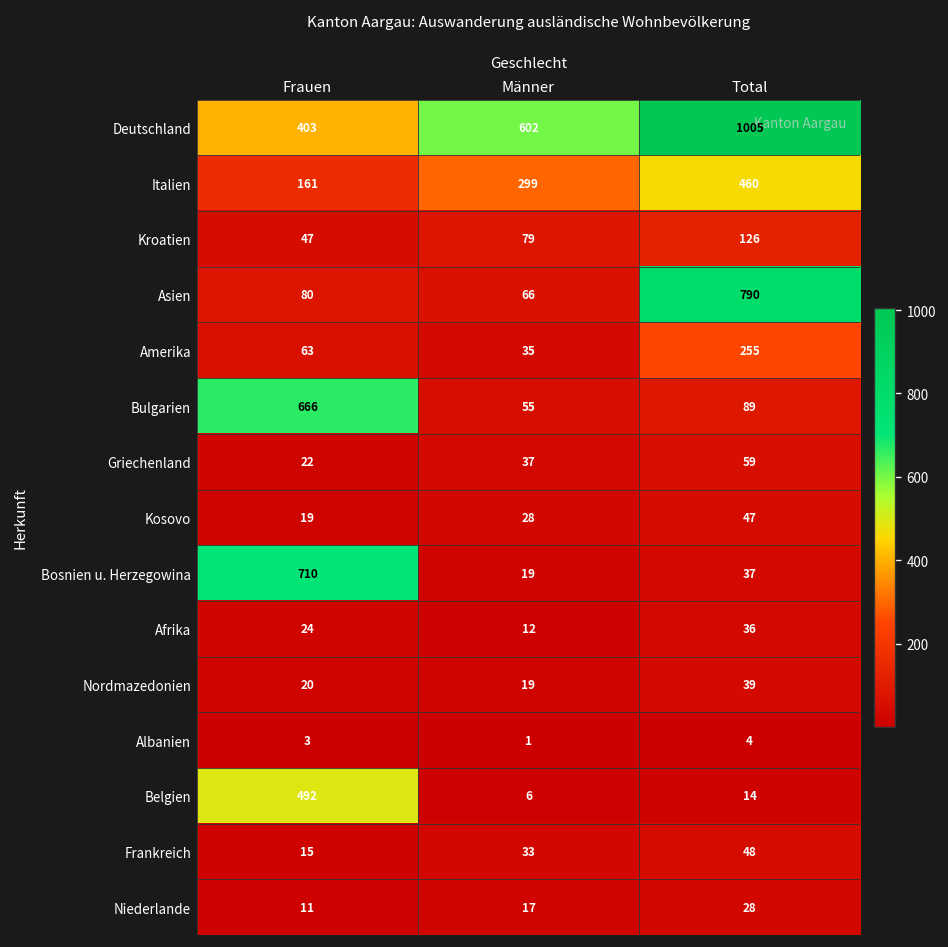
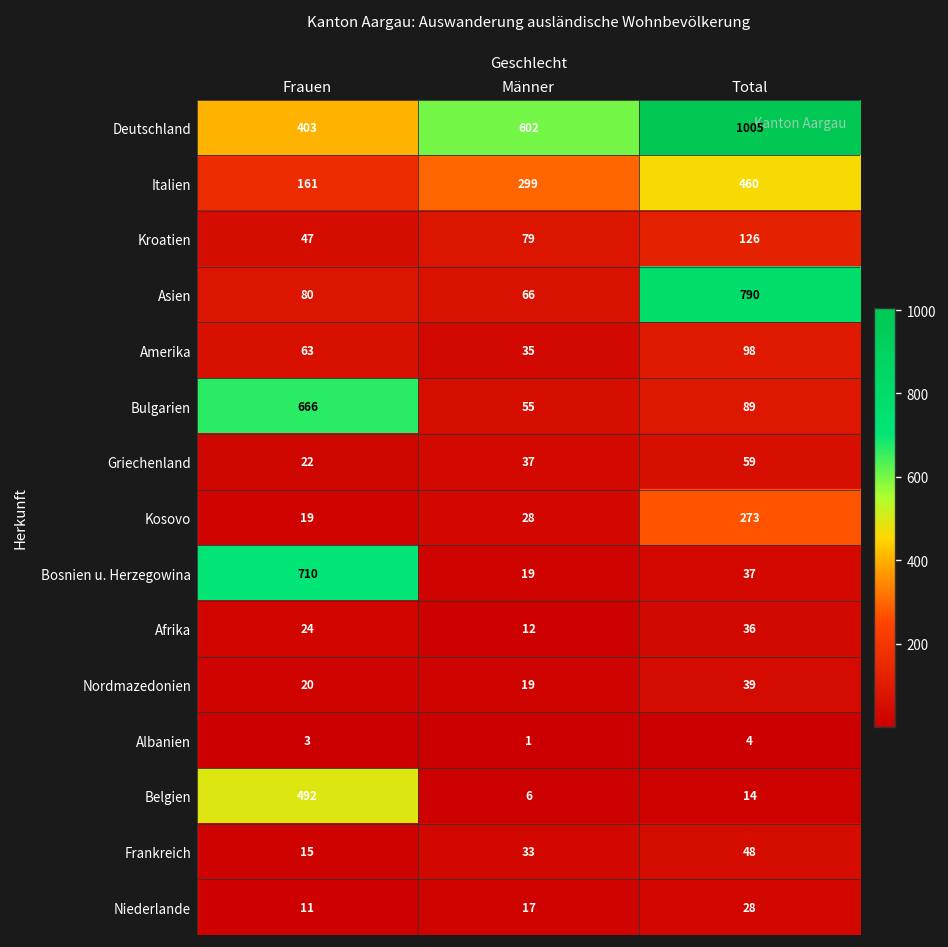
Amerika, Total: 255 -> 98
Kosovo, Total: 47 -> 273
